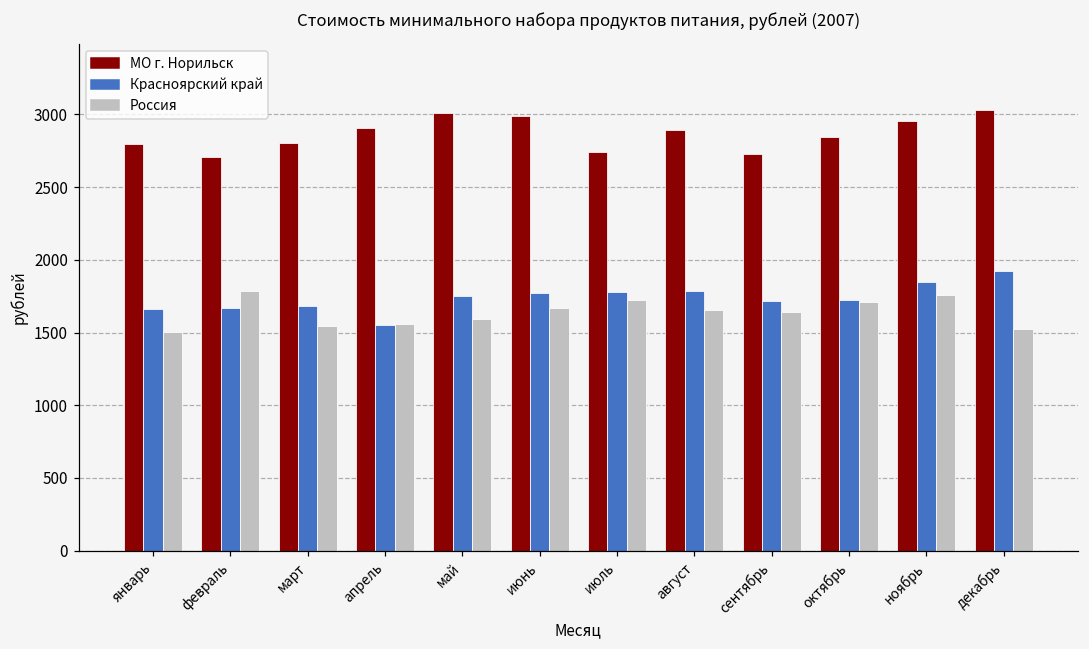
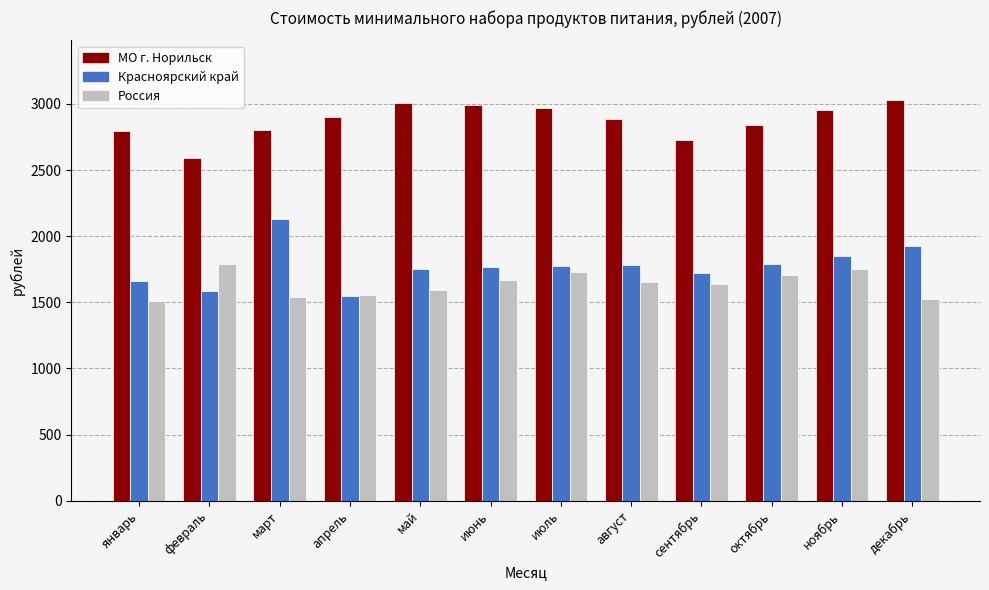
МО г. Норильск, февраль: 2700 -> 2590
Красноярский край, февраль: 1670 -> 1580
Красноярский край, март: 1680 -> 2130
МО г. Норильск, июль: 2740 -> 2970
Красноярский край, октябрь: 1720 -> 1790
